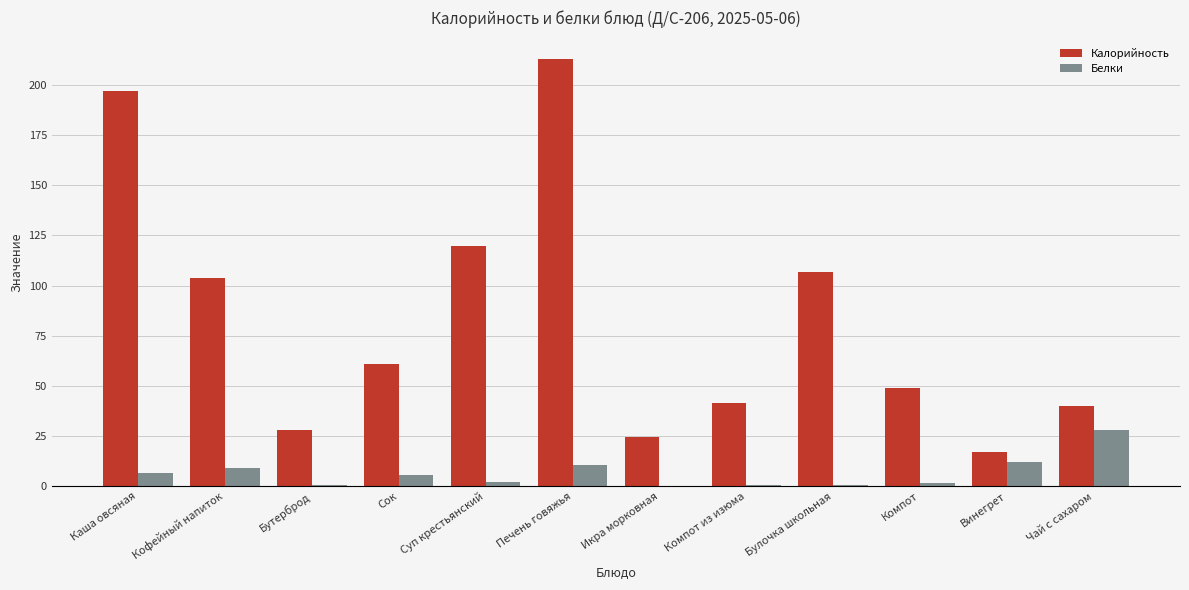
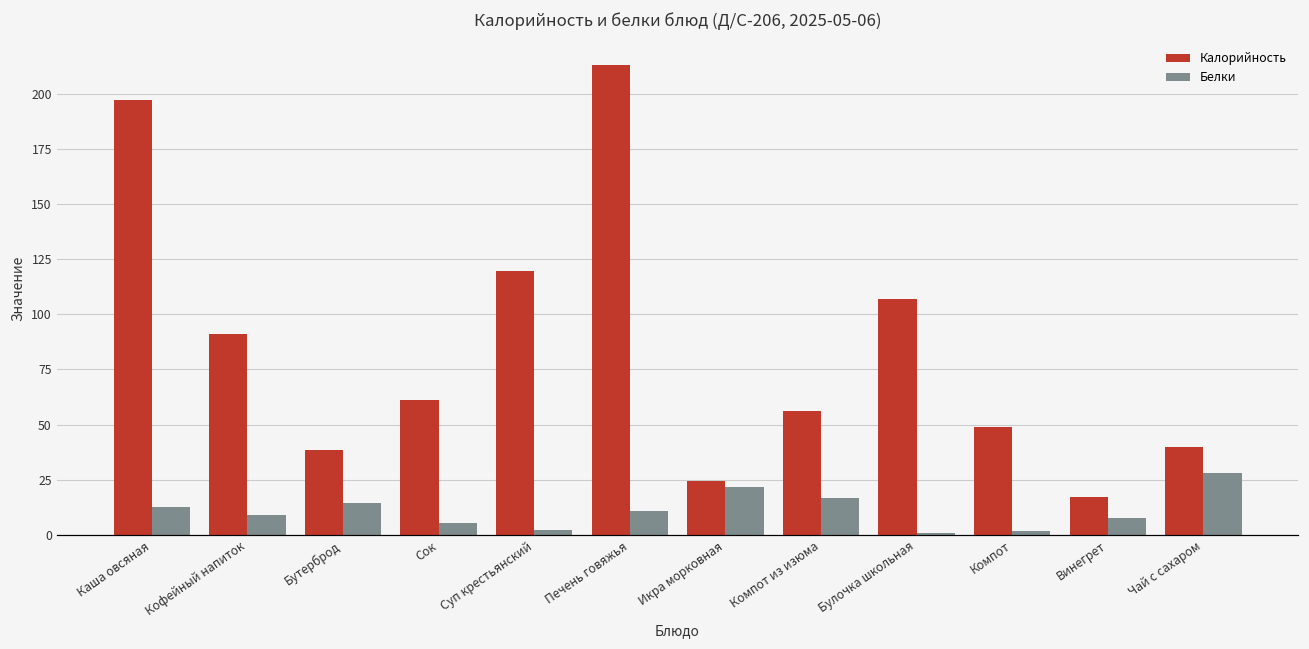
Белки, Каша овсяная: 6 -> 12
Калорийность, Кофейный напиток: 104 -> 91
Калорийность, Бутерброд: 28 -> 39
Белки, Бутерброд: 1 -> 14
Белки, Икра морковная: 0 -> 22
Калорийность, Компот из изюма: 42 -> 56
Белки, Компот из изюма: 1 -> 17
Белки, Винегрет: 12 -> 8
